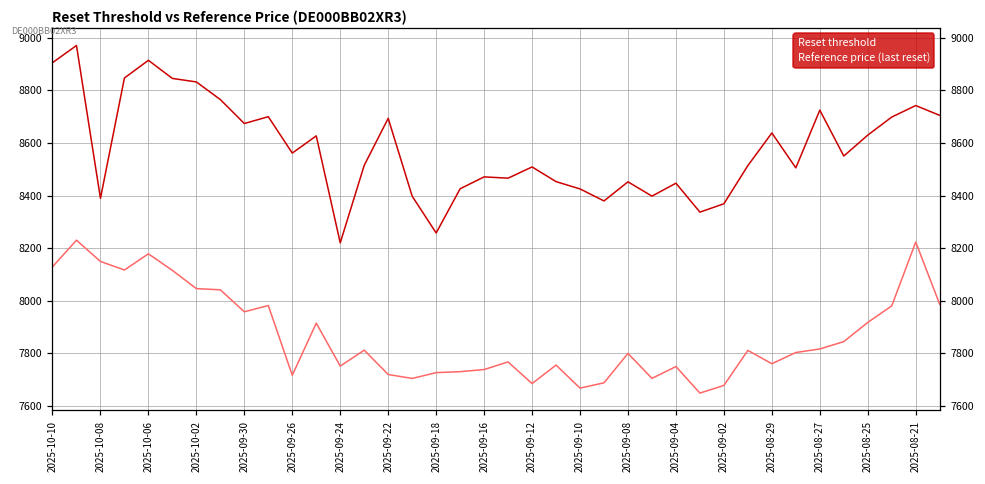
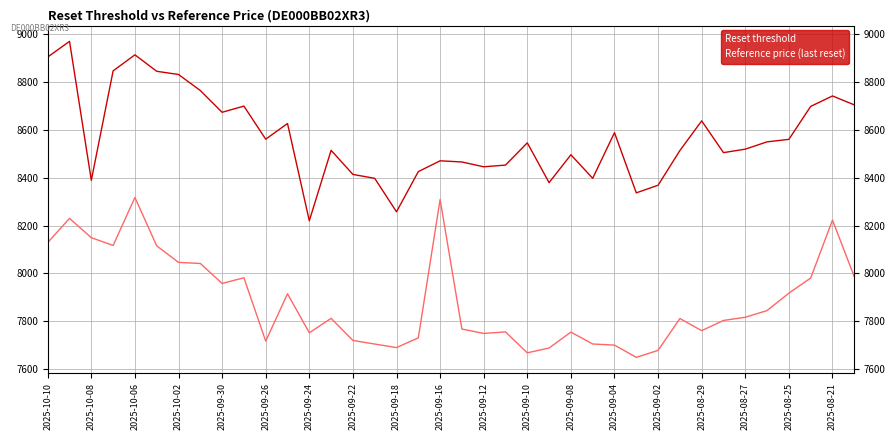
Reference price (last reset), 2025-10-06: 8180 -> 8320
Reset threshold, 2025-09-22: 8690 -> 8410
Reference price (last reset), 2025-09-18: 7730 -> 7690
Reference price (last reset), 2025-09-16: 7740 -> 8310
Reset threshold, 2025-09-12: 8510 -> 8450
Reference price (last reset), 2025-09-12: 7680 -> 7750
Reset threshold, 2025-09-10: 8430 -> 8550
Reset threshold, 2025-09-08: 8450 -> 8500
Reference price (last reset), 2025-09-08: 7800 -> 7750
Reset threshold, 2025-09-04: 8450 -> 8590
Reference price (last reset), 2025-09-04: 7750 -> 7700
Reset threshold, 2025-08-27: 8720 -> 8520
Reset threshold, 2025-08-25: 8630 -> 8560
